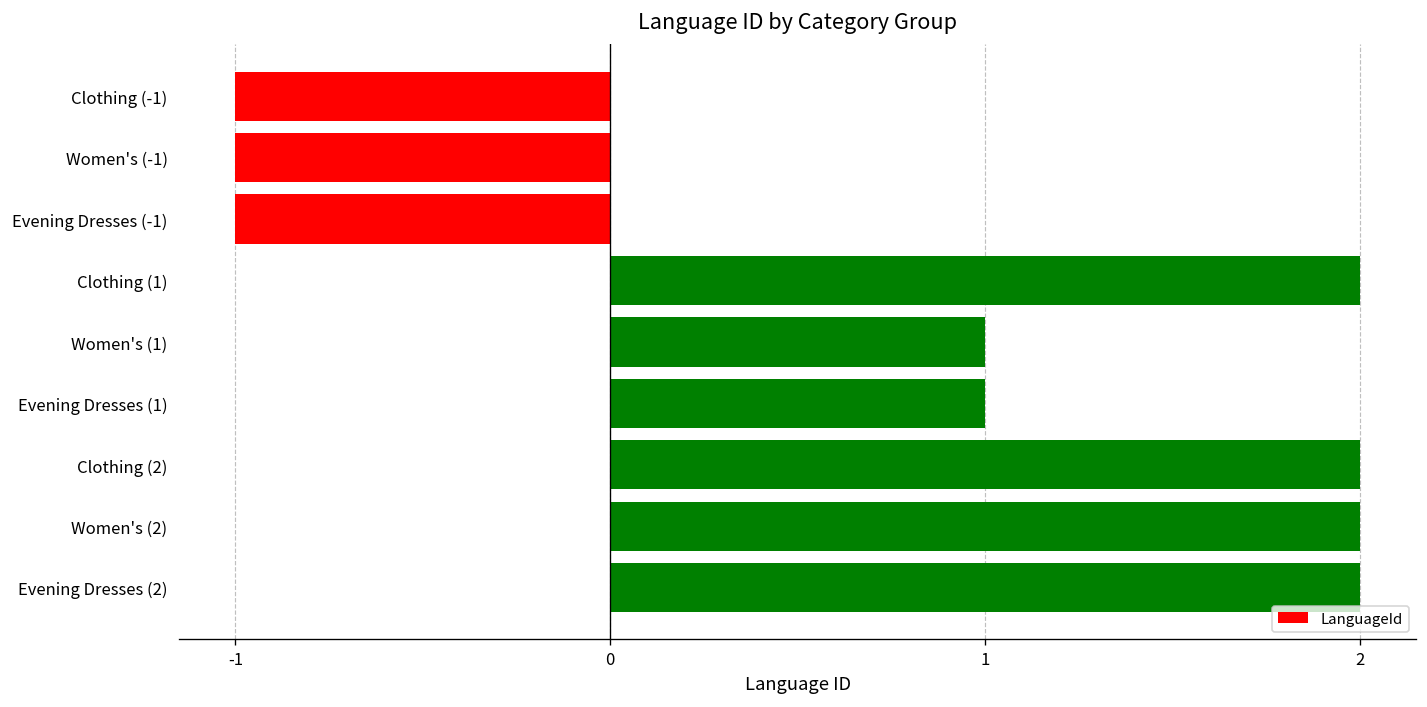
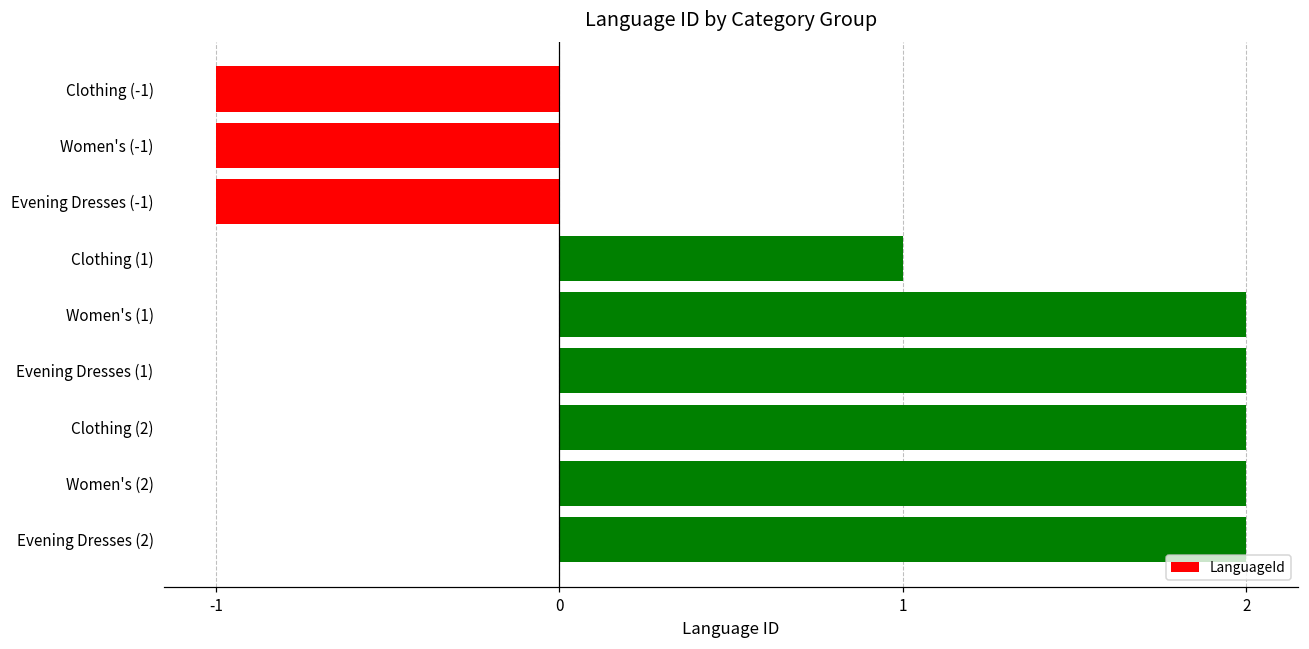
Clothing (1): 2 -> 1
Women's (1): 1 -> 2
Evening Dresses (1): 1 -> 2
